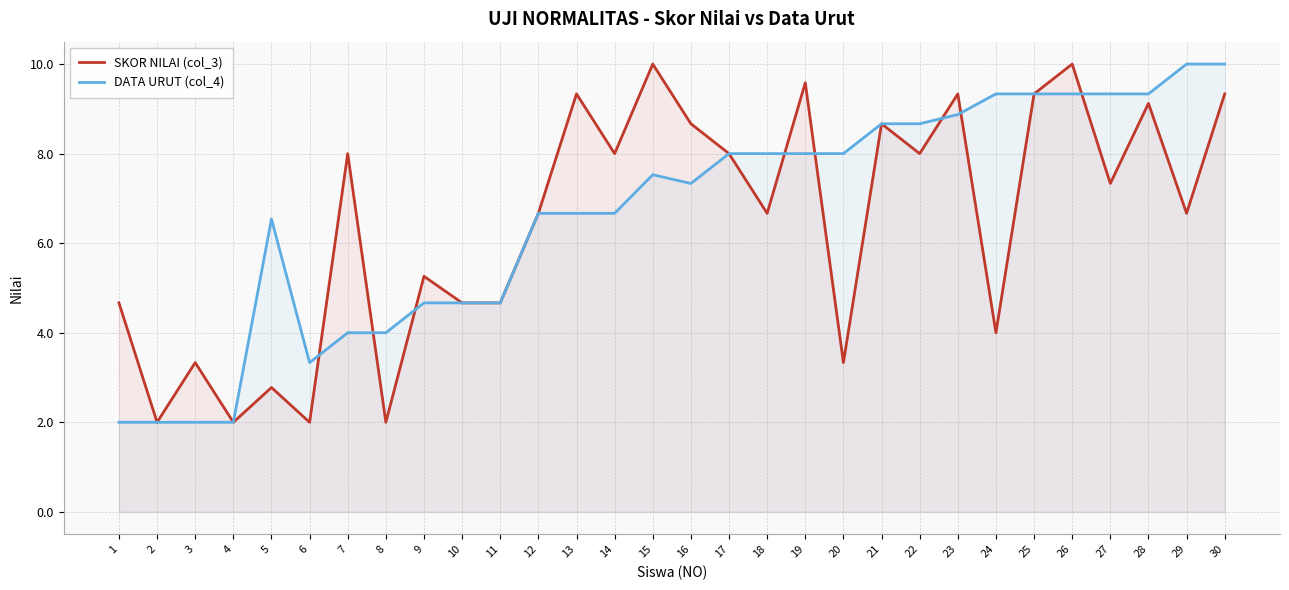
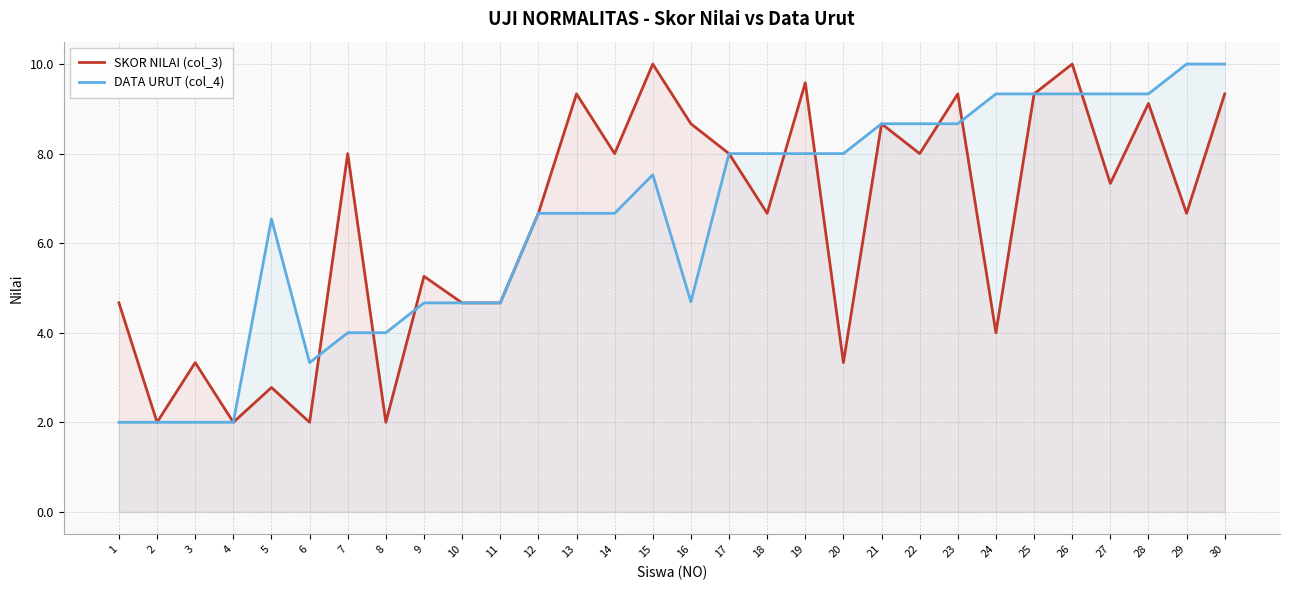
DATA URUT (col_4), 16: 7.3 -> 4.7
DATA URUT (col_4), 23: 8.9 -> 8.7
